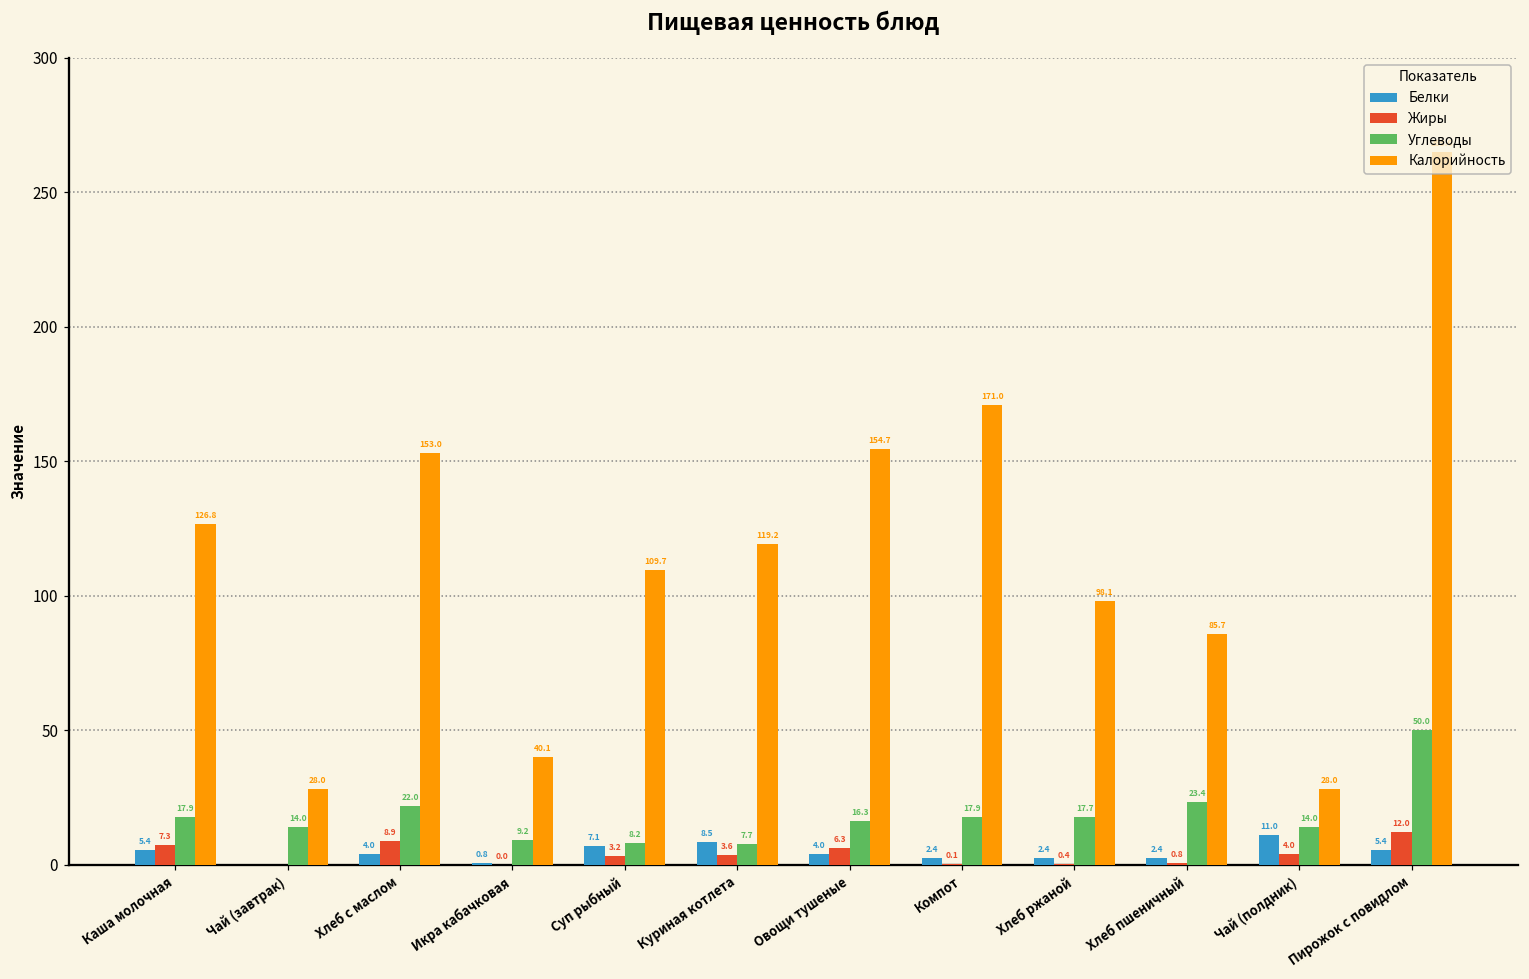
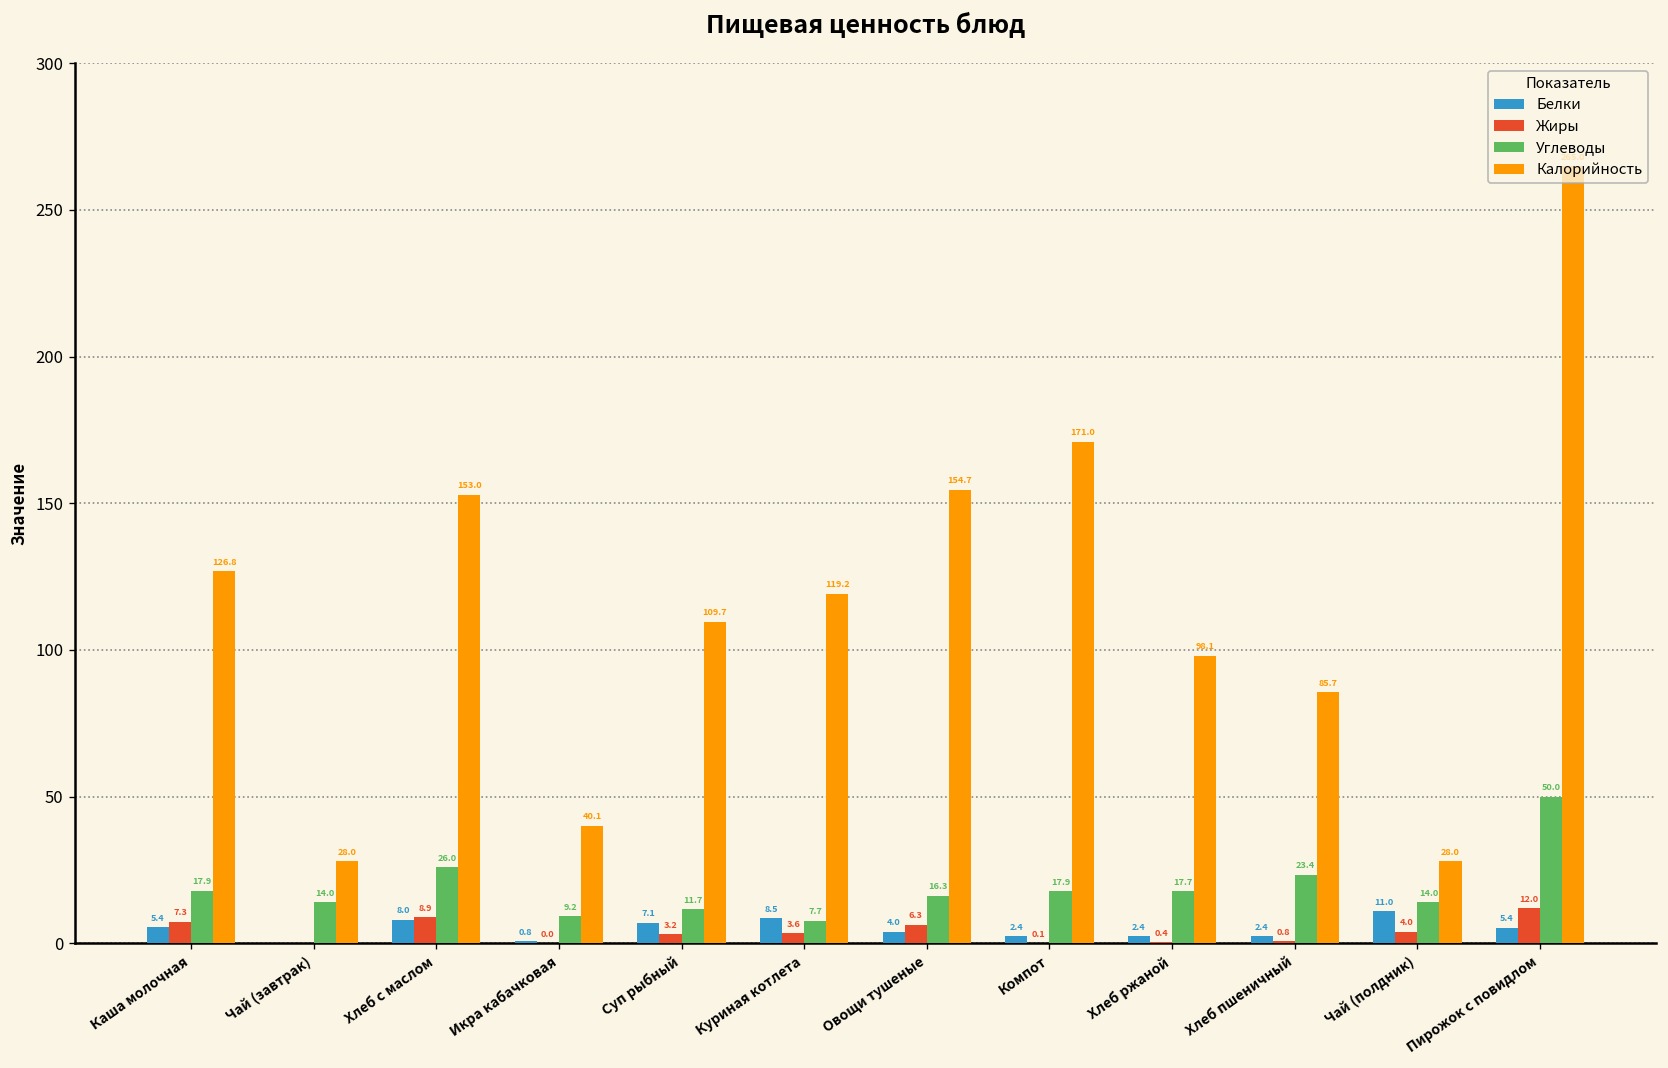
Белки, Хлеб с маслом: 4.0 -> 8.0
Углеводы, Хлеб с маслом: 22.0 -> 26.0
Углеводы, Суп рыбный: 8.2 -> 11.7
